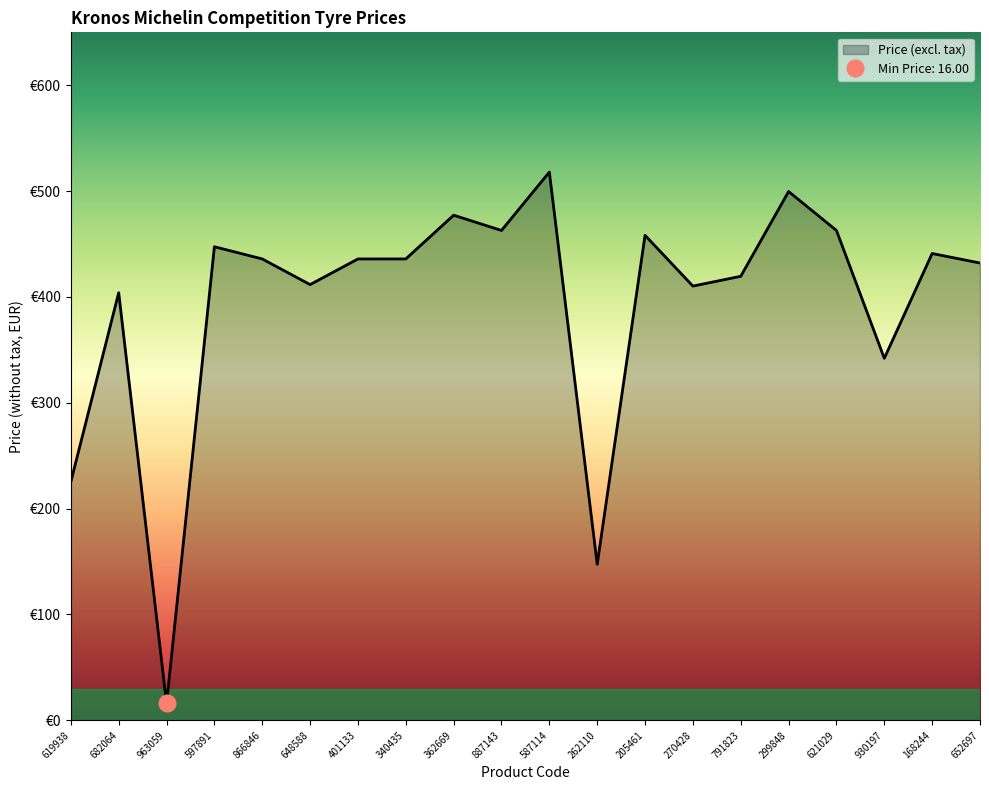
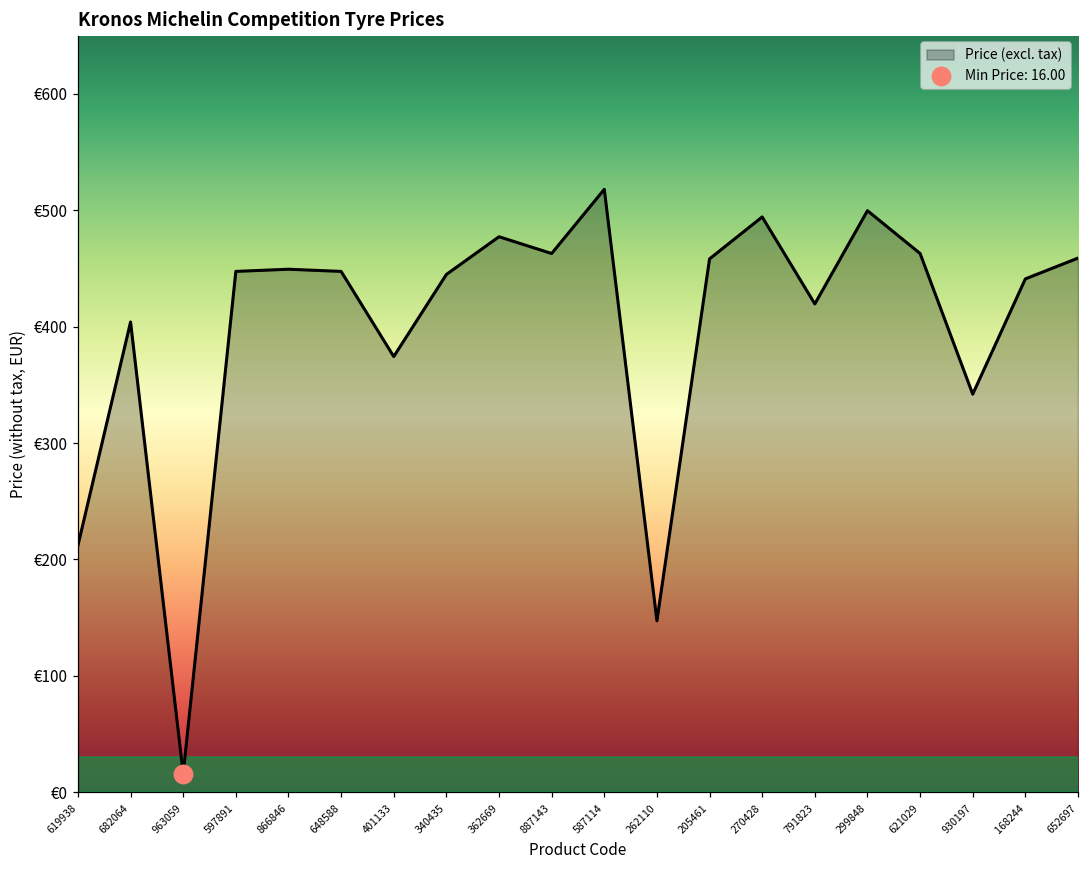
Price (excl. tax), 619938: €225 -> €212
Price (excl. tax), 866846: €436 -> €449
Price (excl. tax), 648588: €412 -> €447
Price (excl. tax), 401133: €436 -> €374
Price (excl. tax), 340435: €436 -> €445
Price (excl. tax), 270428: €410 -> €494
Price (excl. tax), 652697: €432 -> €459
